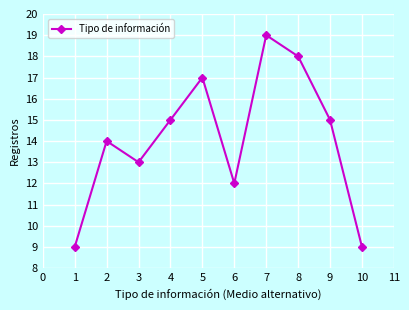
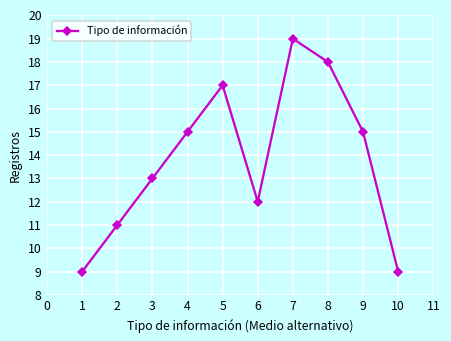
2: 14 -> 11
